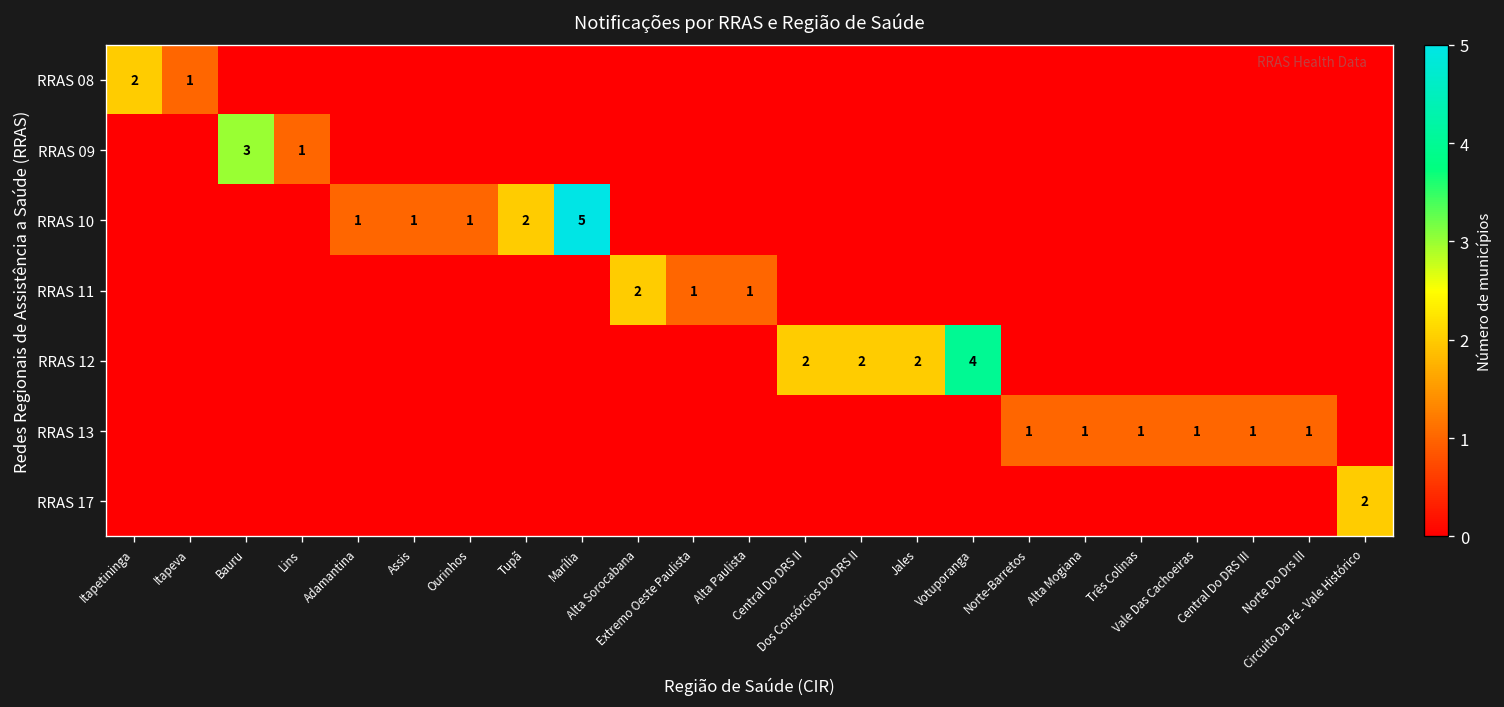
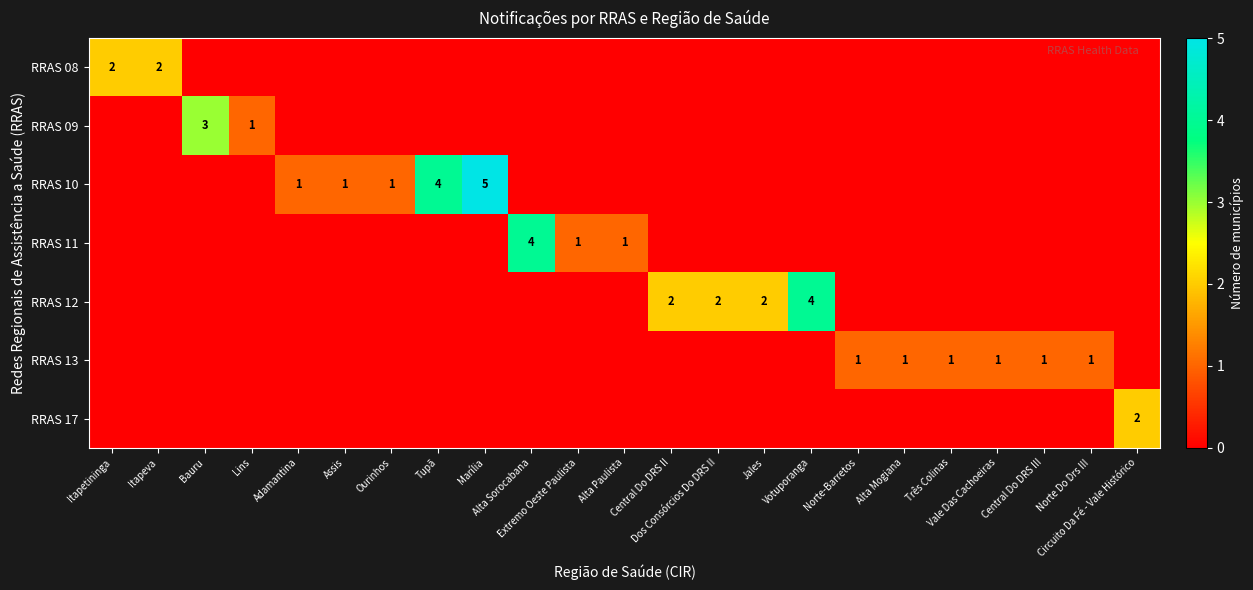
RRAS 08, Itapeva: 1 -> 2
RRAS 10, Tupã: 2 -> 4
RRAS 11, Alta Sorocabana: 2 -> 4
